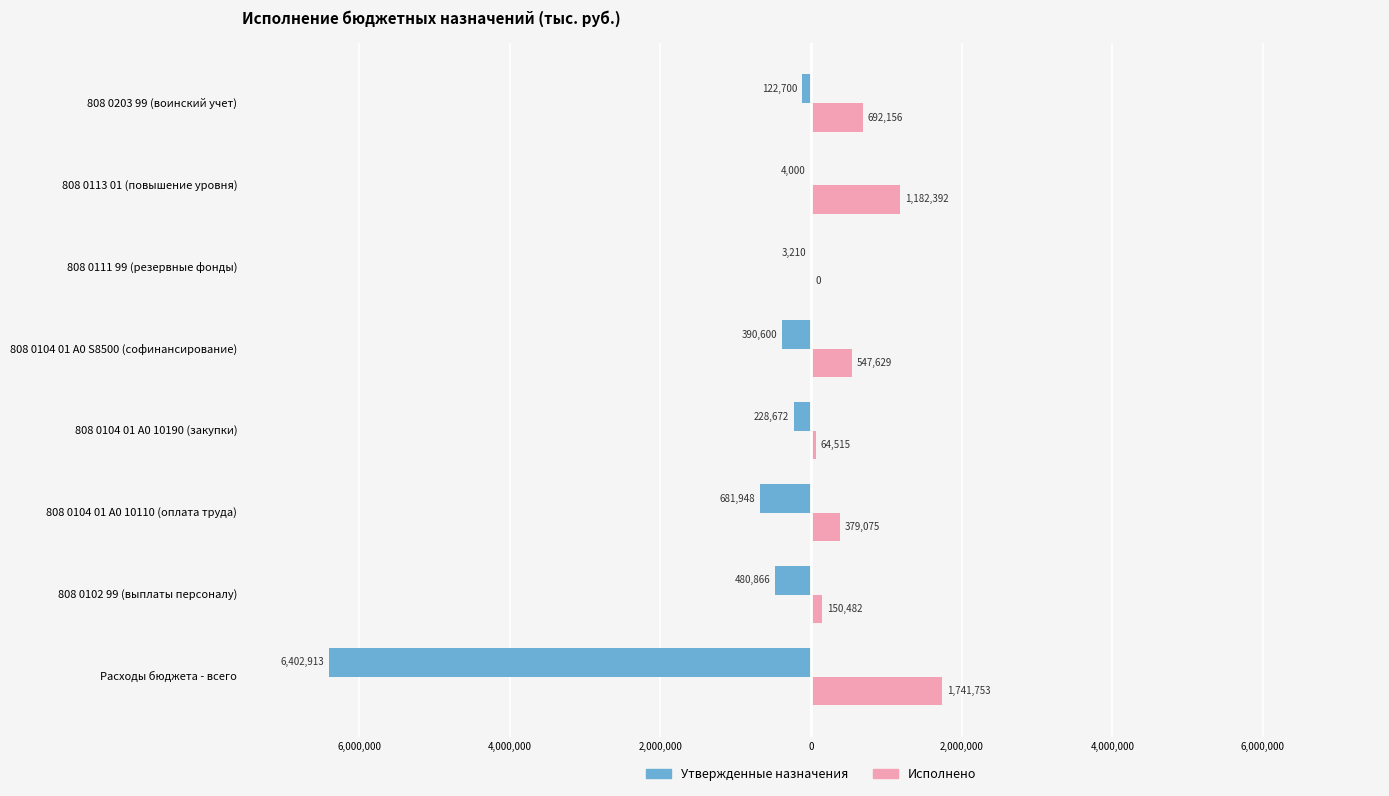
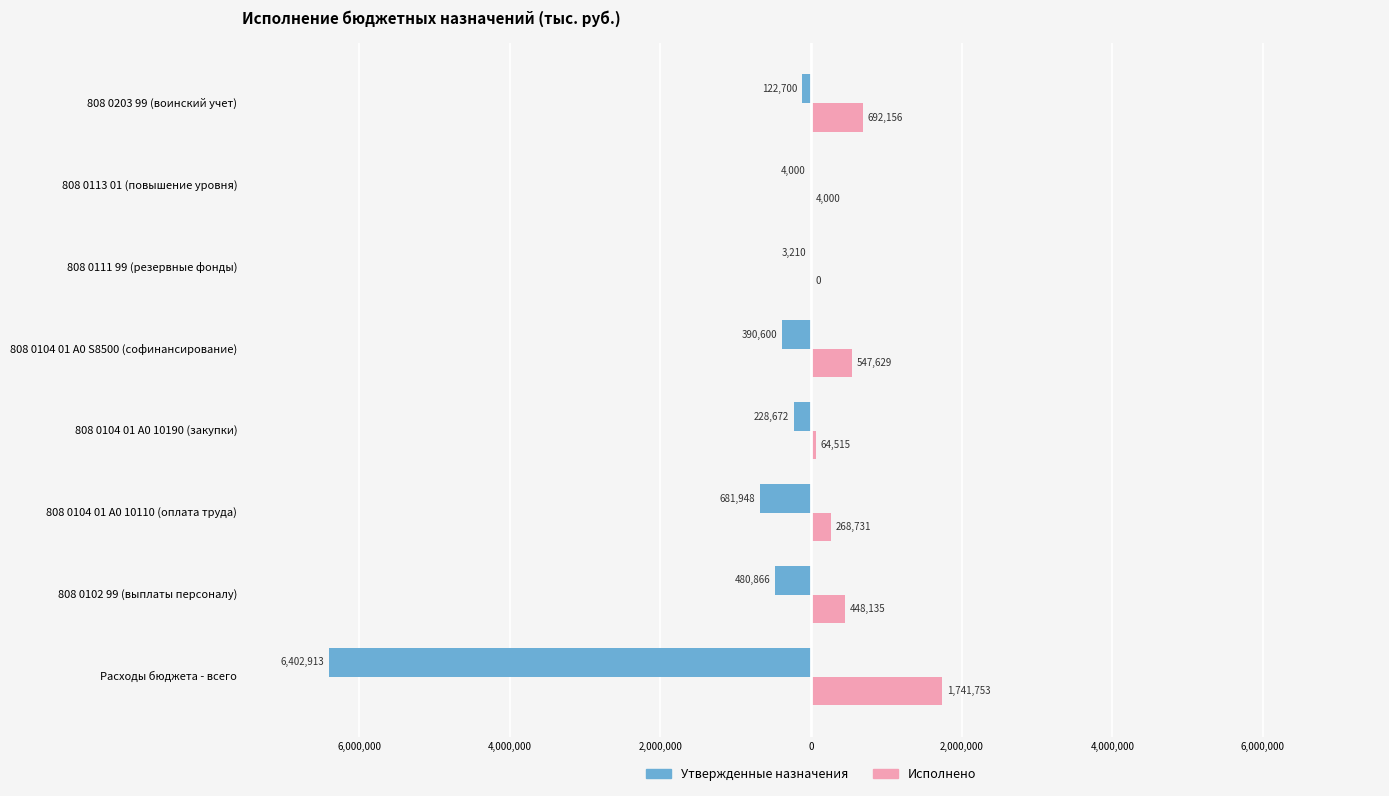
Исполнено, 808 0113 01 (повышение уровня): 1,182,392 -> 4,000
Исполнено, 808 0104 01 А0 10110 (оплата труда): 379,075 -> 268,731
Исполнено, 808 0102 99 (выплаты персоналу): 150,482 -> 448,135
